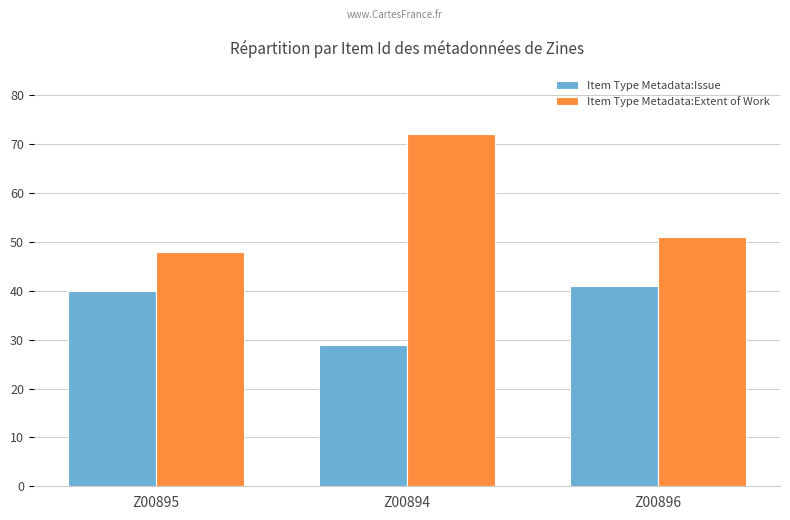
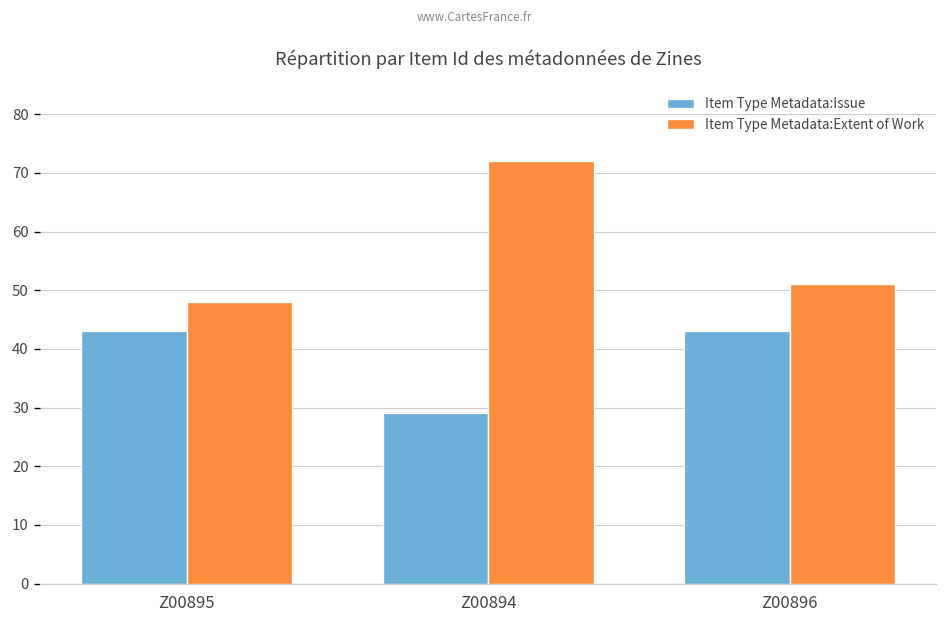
Item Type Metadata:Issue, Z00895: 40 -> 43
Item Type Metadata:Issue, Z00896: 41 -> 43
